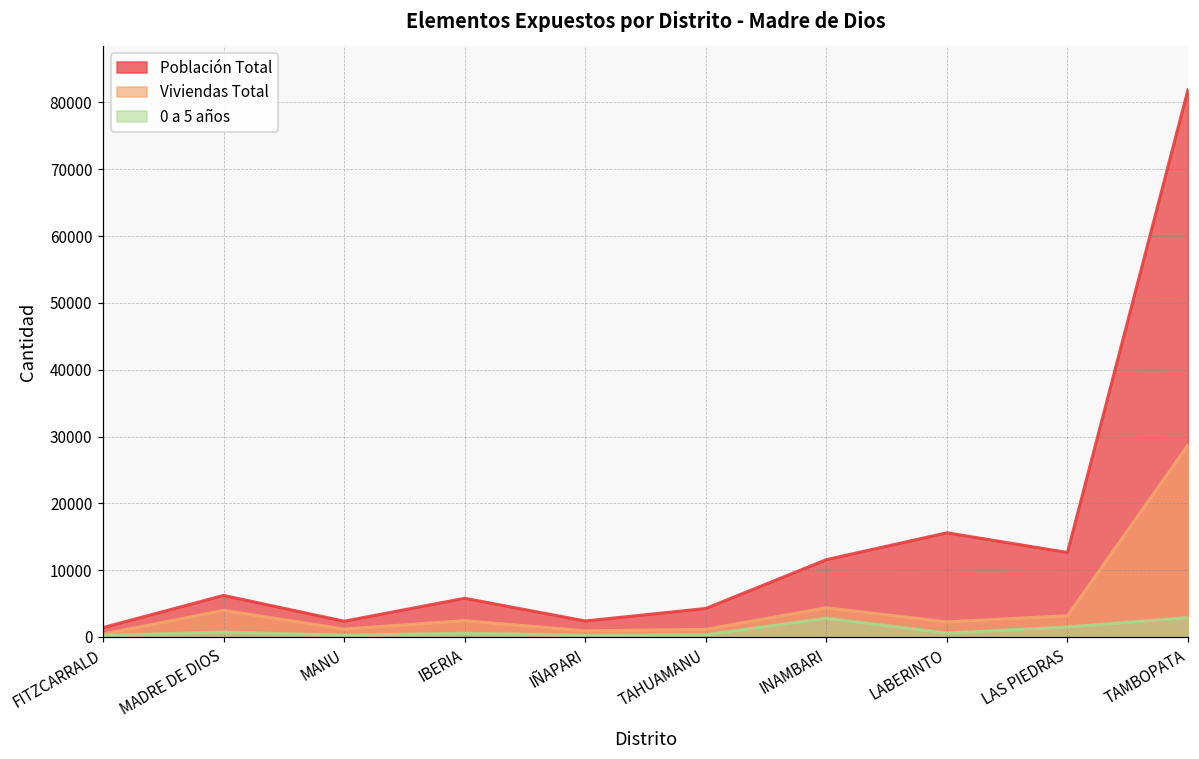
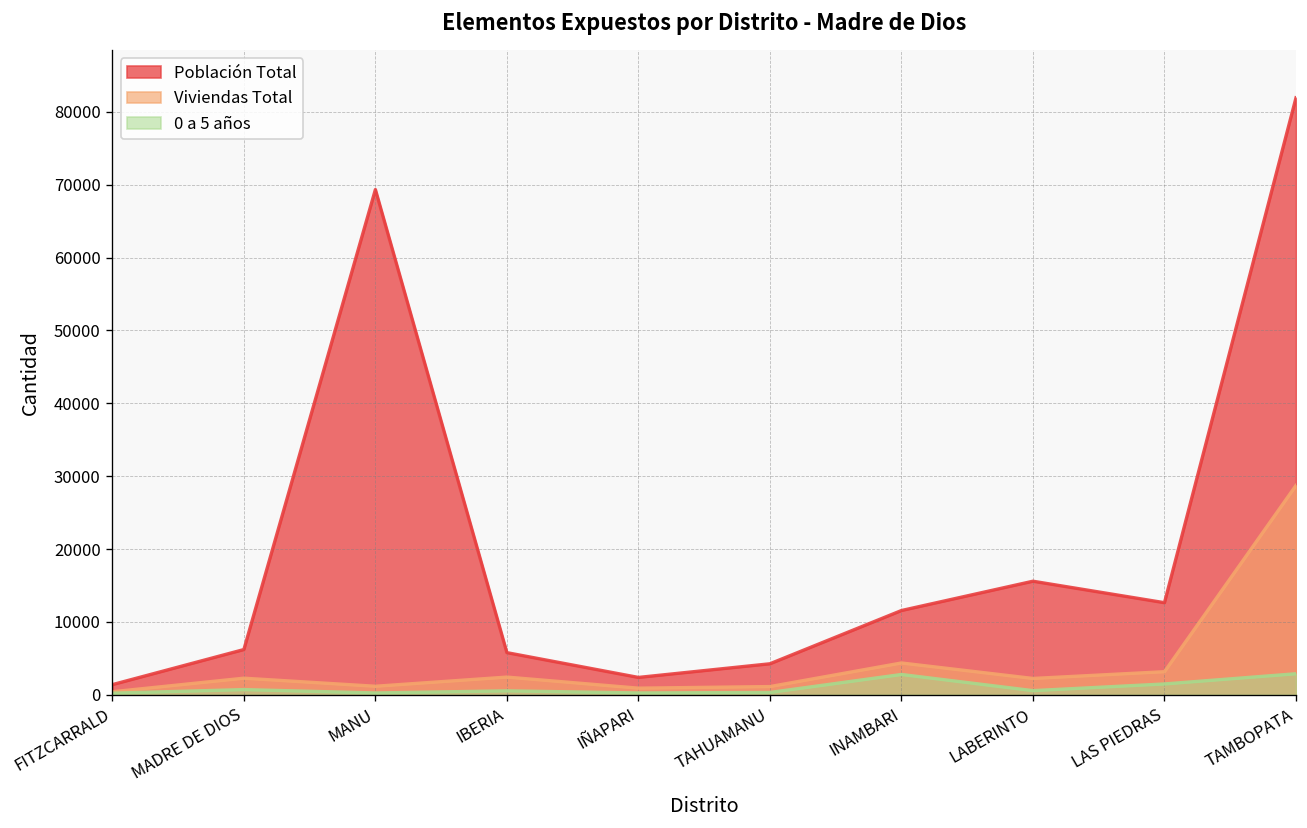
Viviendas Total, MADRE DE DIOS: 4000 -> 2000
Población Total, MANU: 2000 -> 69000
